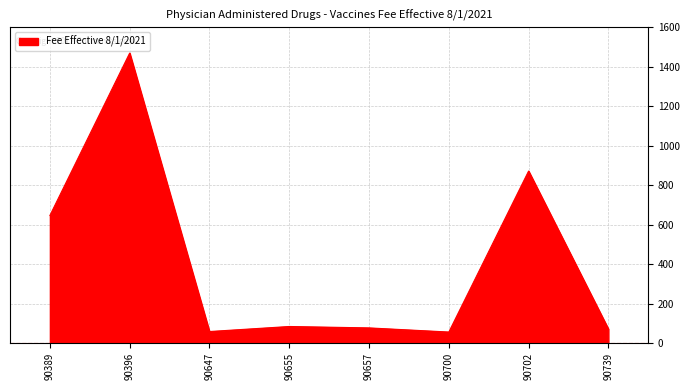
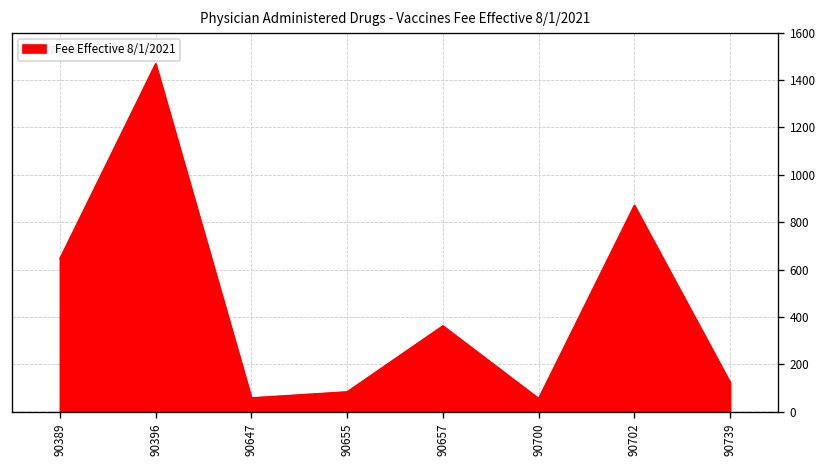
90657: 80 -> 360
90739: 70 -> 120
